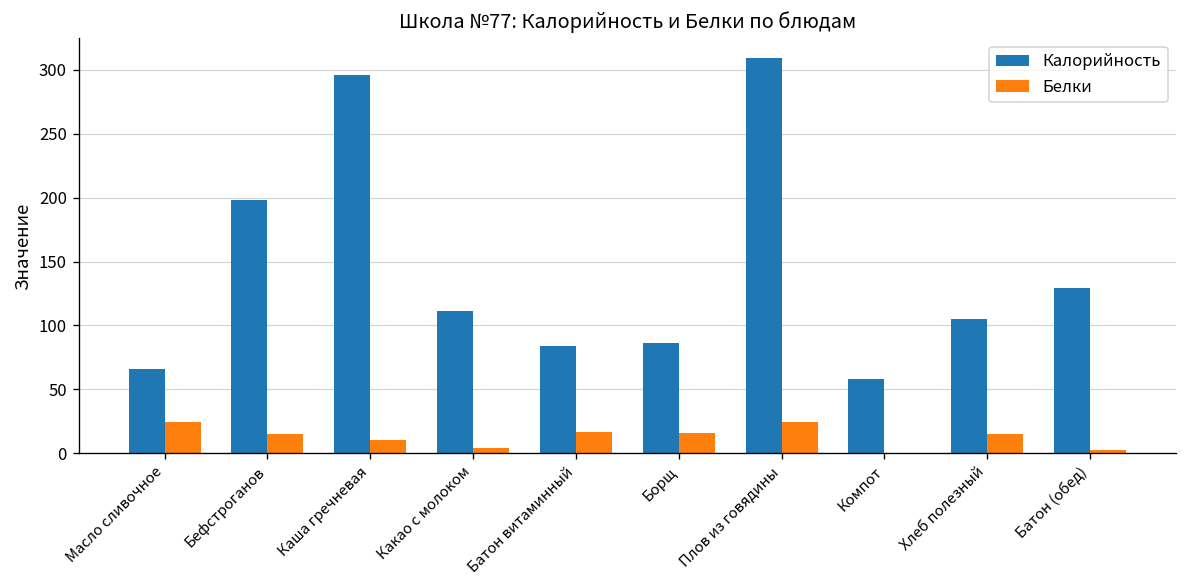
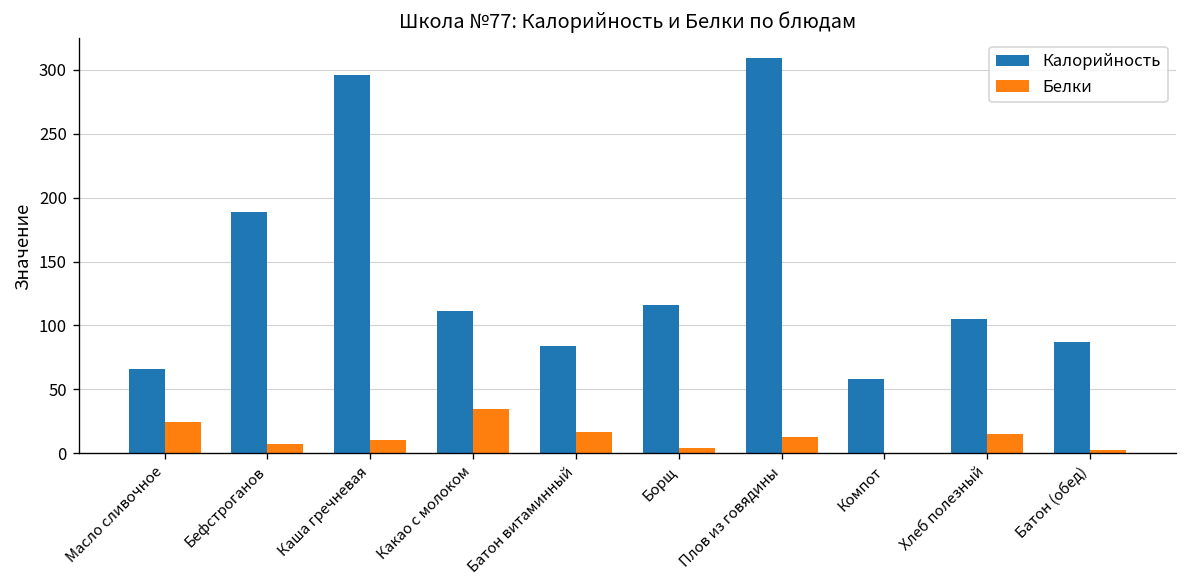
Калорийность, Бефстроганов: 198 -> 189
Белки, Бефстроганов: 15 -> 7
Белки, Какао с молоком: 4 -> 35
Калорийность, Борщ: 86 -> 116
Белки, Борщ: 16 -> 4
Белки, Плов из говядины: 24 -> 13
Калорийность, Батон (обед): 130 -> 87
